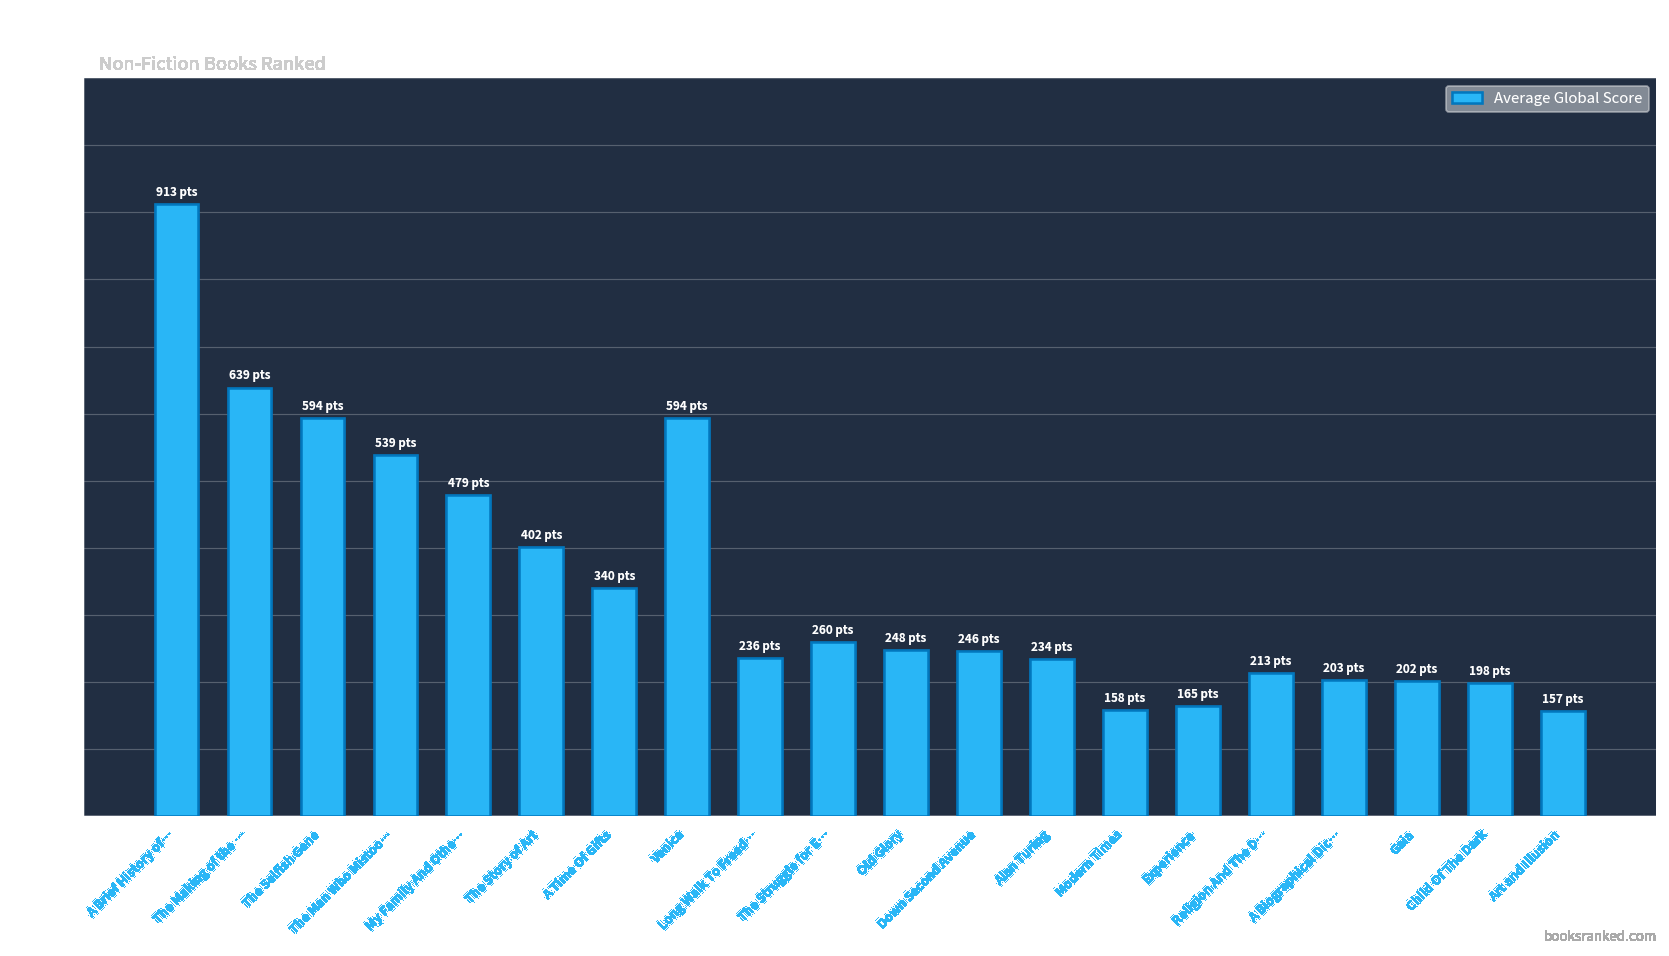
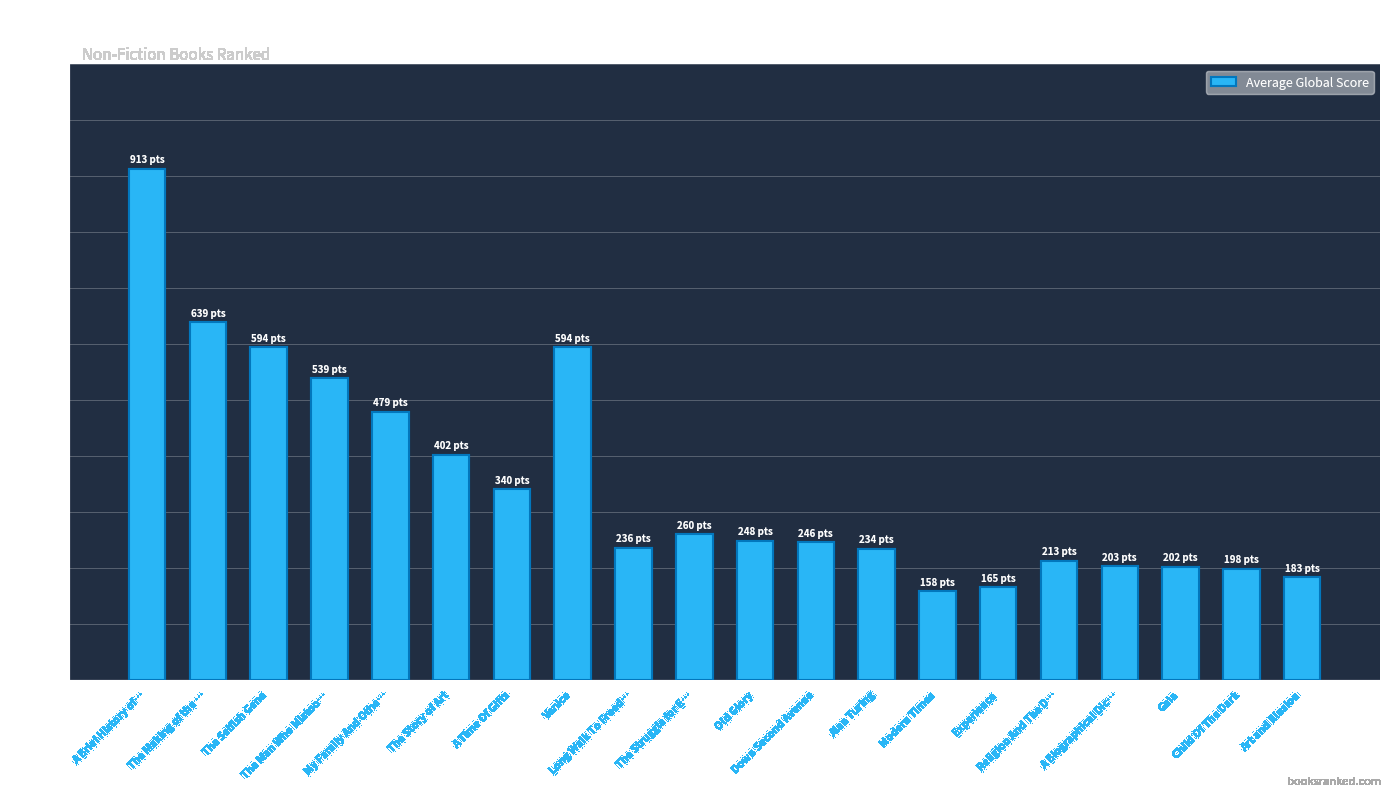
Art and Illusion: 157 -> 183
